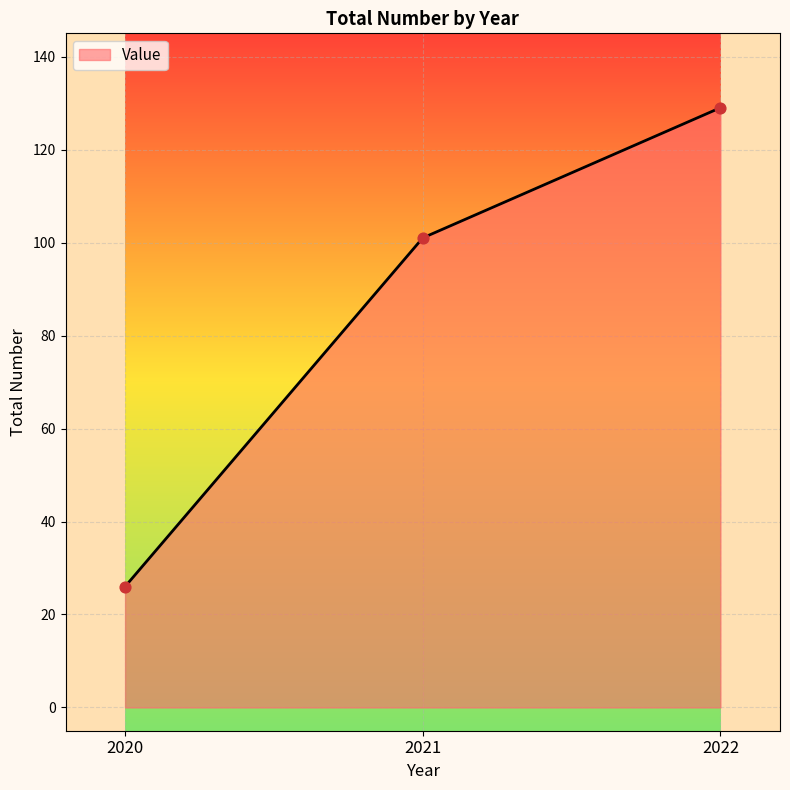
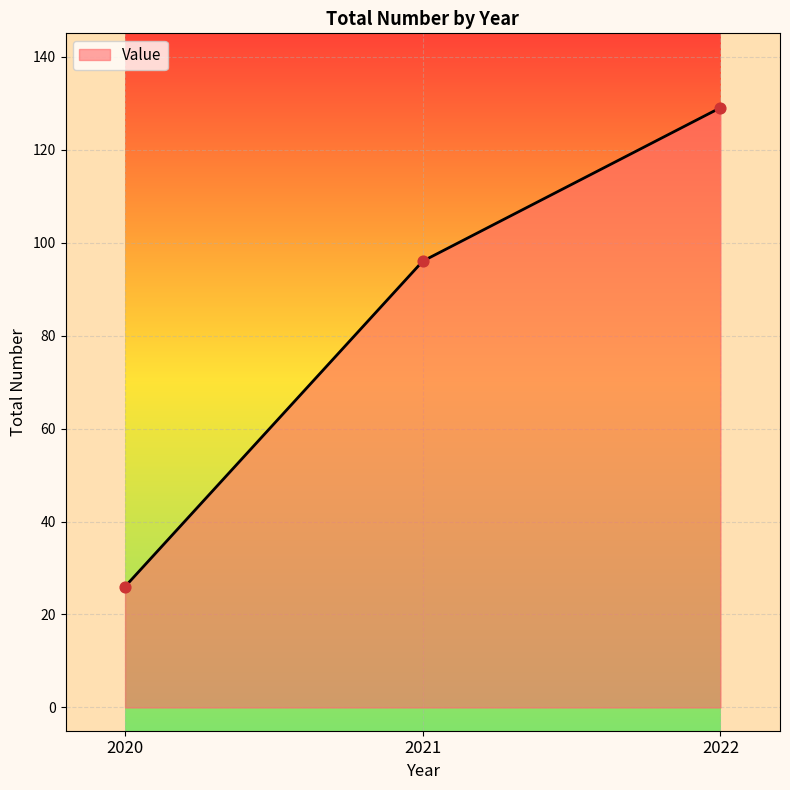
2021: 101 -> 96
